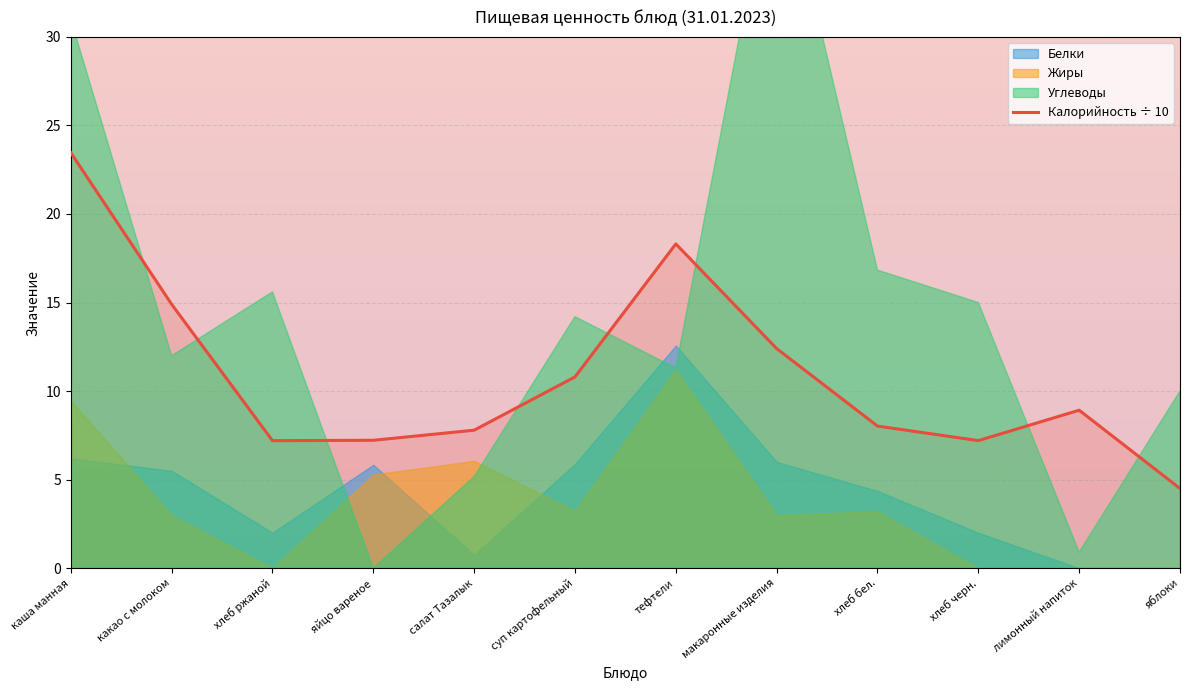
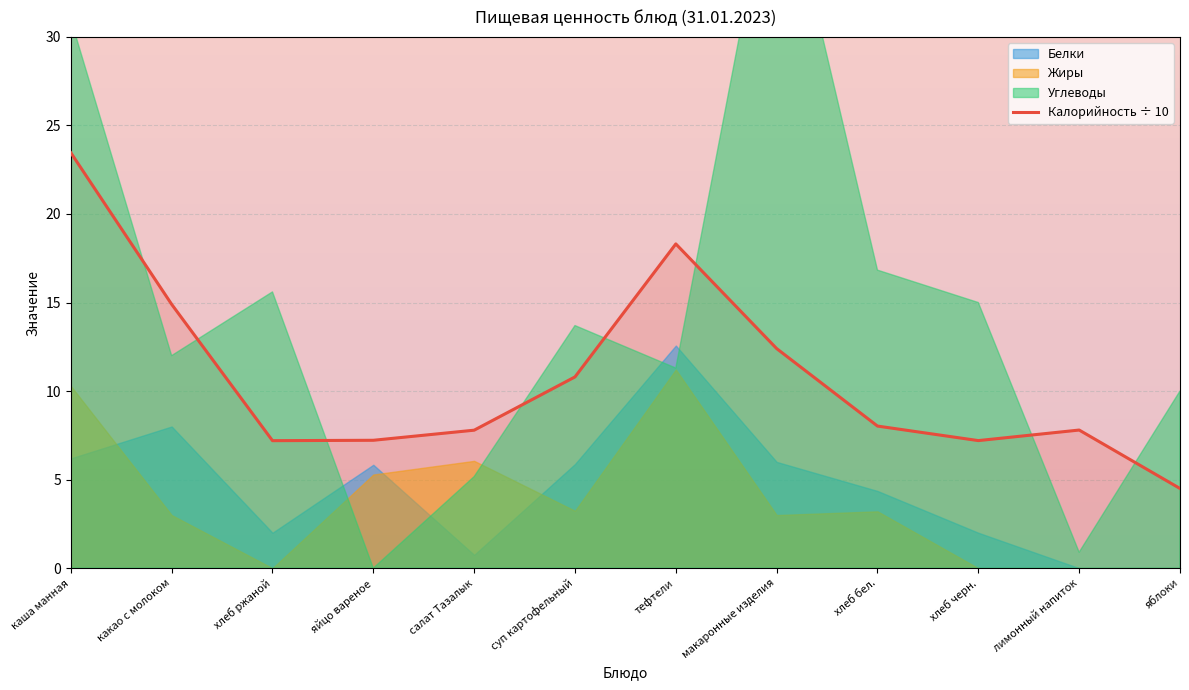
Жиры, каша манная: 9.5 -> 10.3
Белки, какао с молоком: 5.5 -> 8.0
Углеводы, суп картофельный: 14.2 -> 13.7
Калорийность ÷ 10, лимонный напиток: 8.9 -> 7.8
